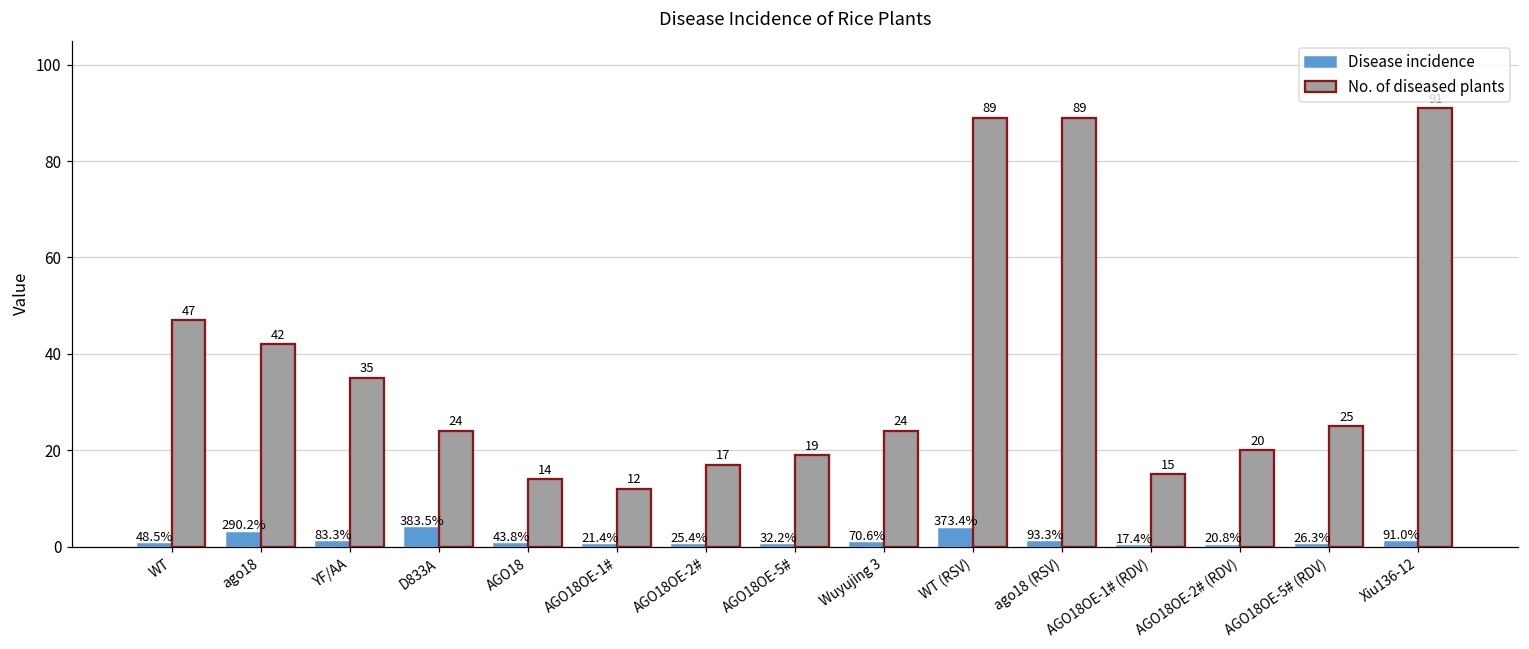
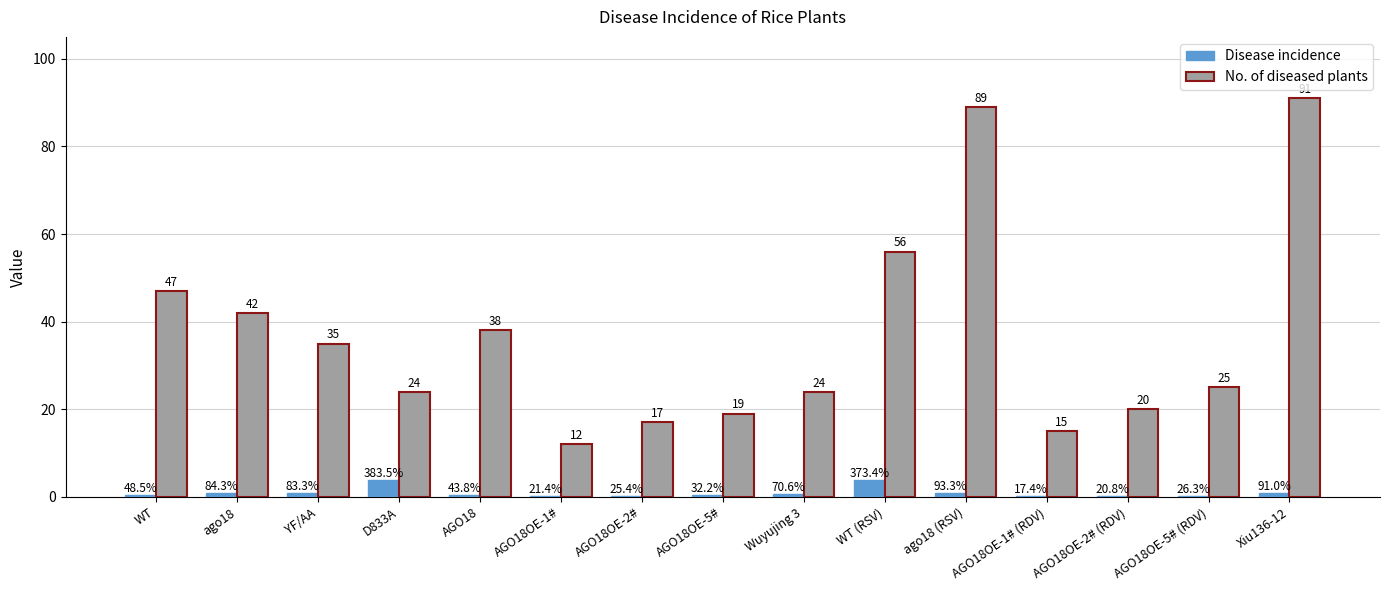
Disease incidence, ago18: 290.2% -> 84.3%
No. of diseased plants, AGO18: 14 -> 38
No. of diseased plants, WT (RSV): 89 -> 56
